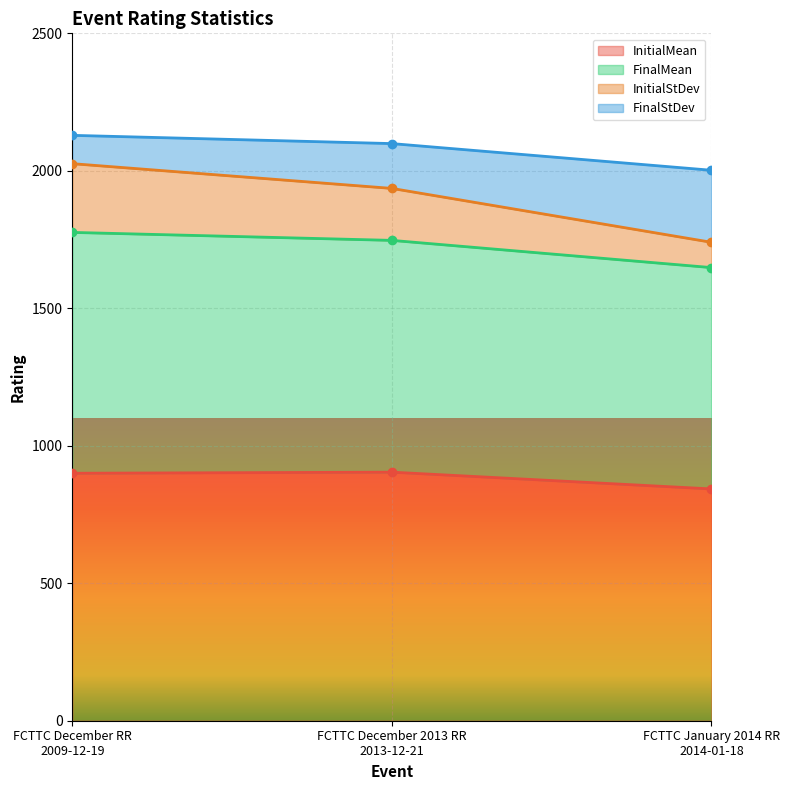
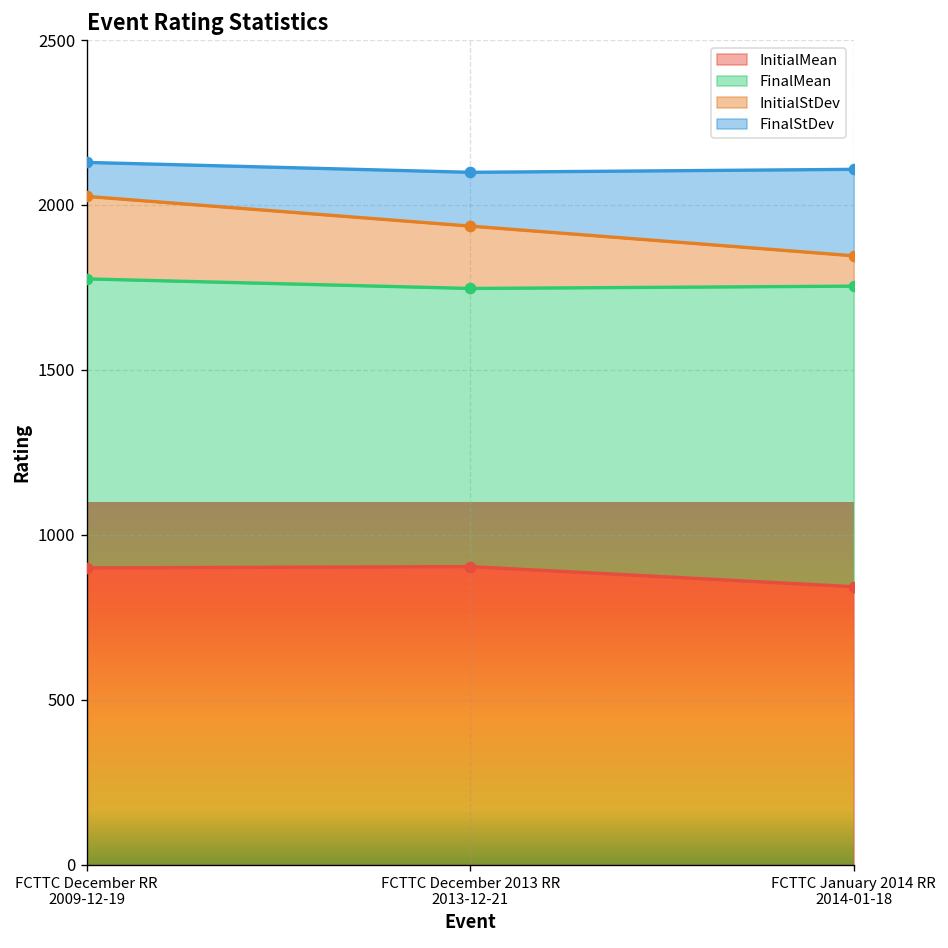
FinalMean, FCTTC January 2014 RR 2014-01-18: 810 -> 910
